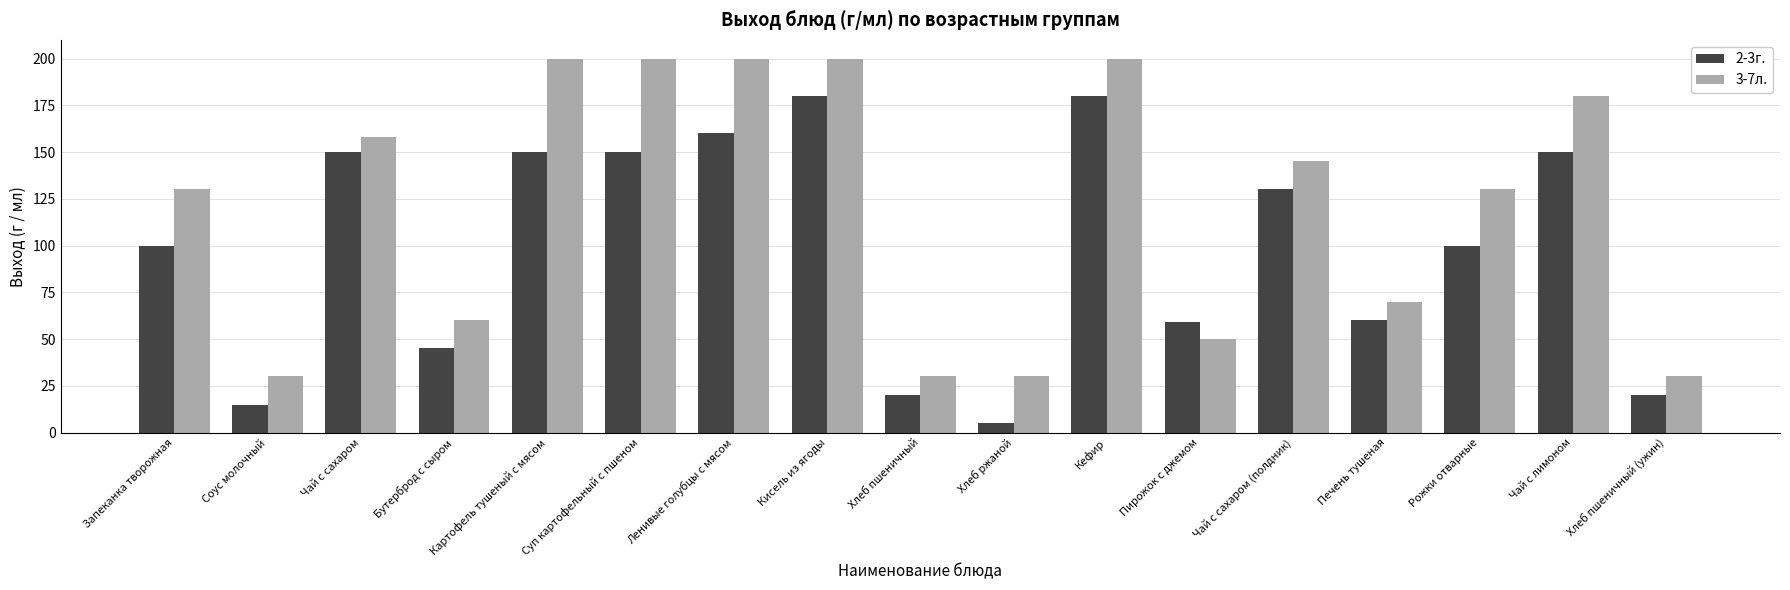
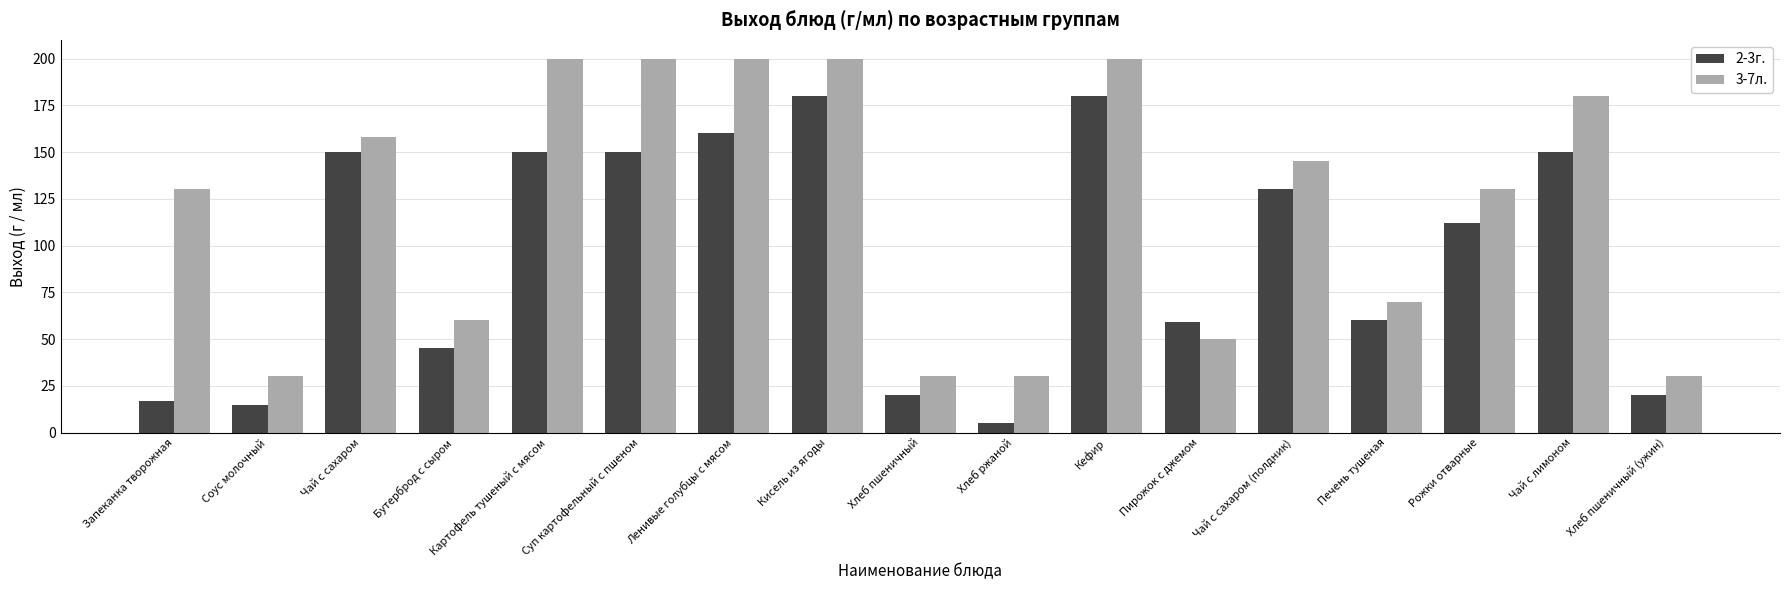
2-3г., Запеканка творожная: 100 -> 17
2-3г., Рожки отварные: 100 -> 112
